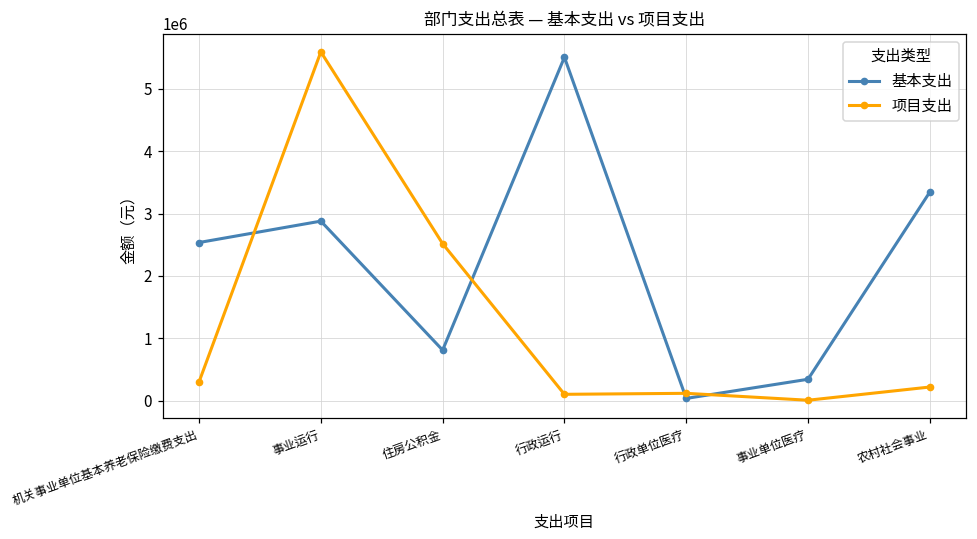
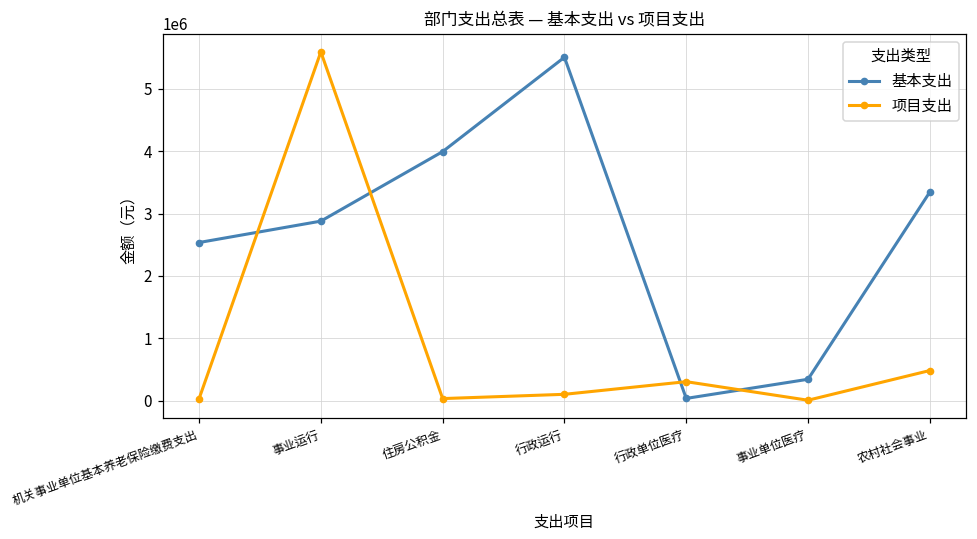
项目支出, 机关事业单位基本养老保险缴费支出: 300000 -> 0
基本支出, 住房公积金: 800000 -> 4000000
项目支出, 住房公积金: 2500000 -> 0
项目支出, 行政单位医疗: 100000 -> 300000
项目支出, 农村社会事业: 200000 -> 500000
